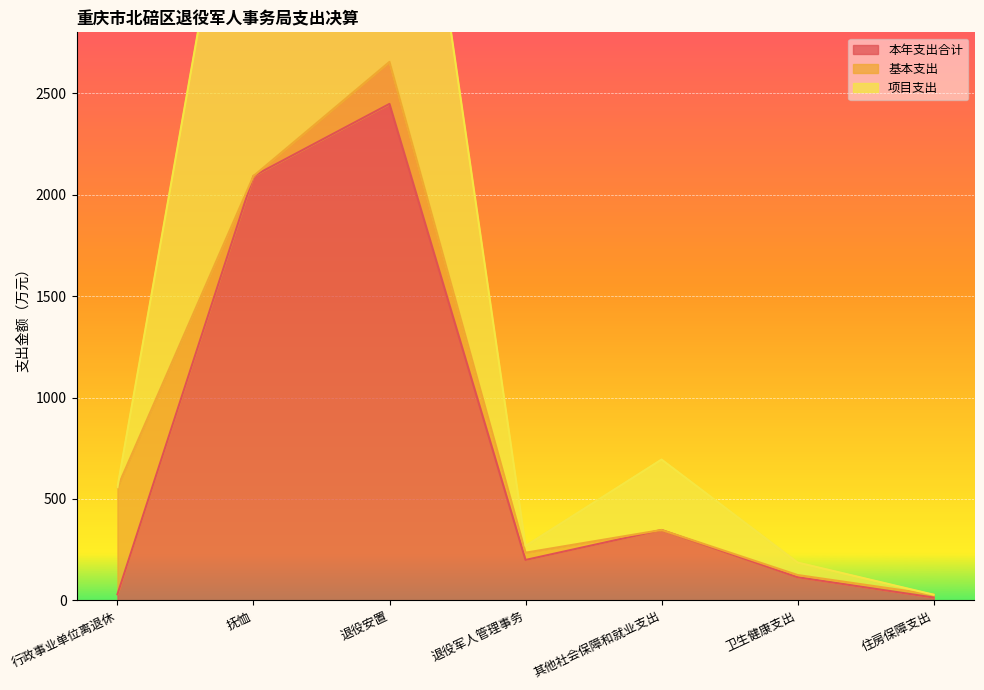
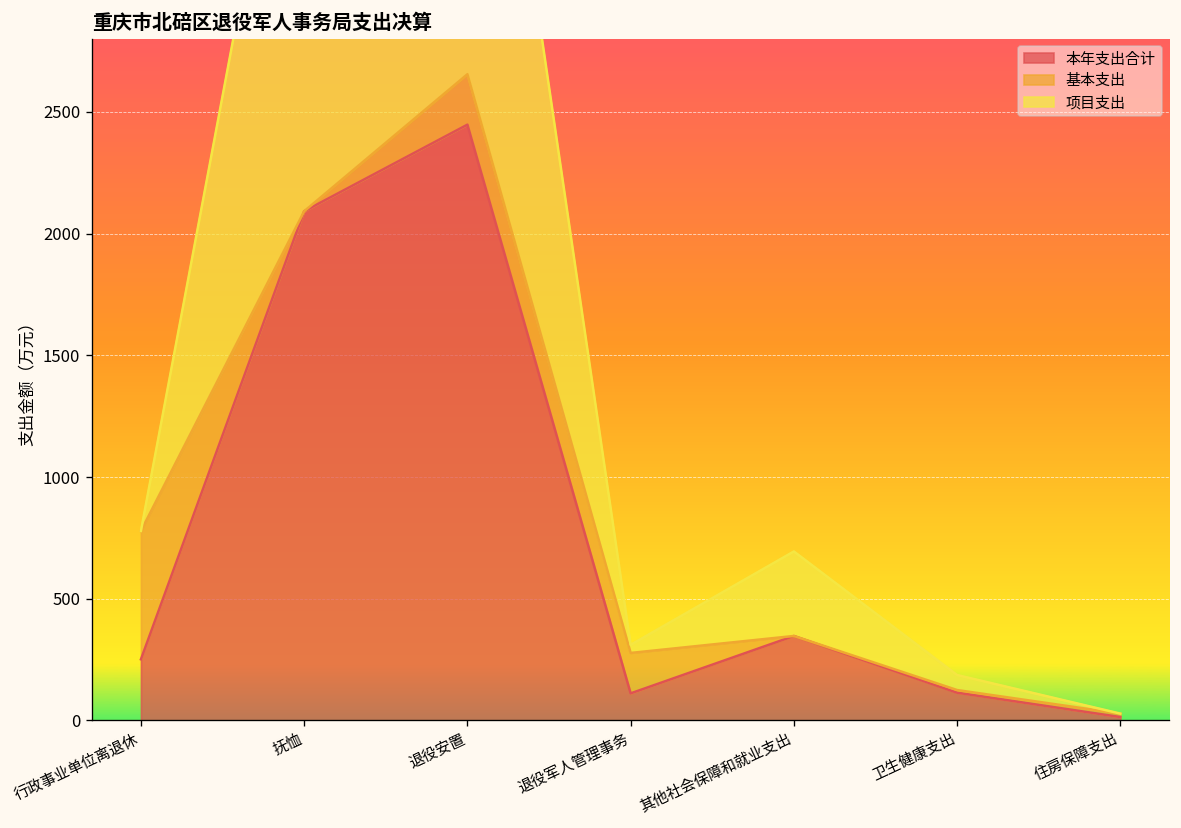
本年支出合计, 行政事业单位离退休: 30 -> 250
本年支出合计, 退役军人管理事务: 200 -> 110
基本支出, 退役军人管理事务: 40 -> 170
